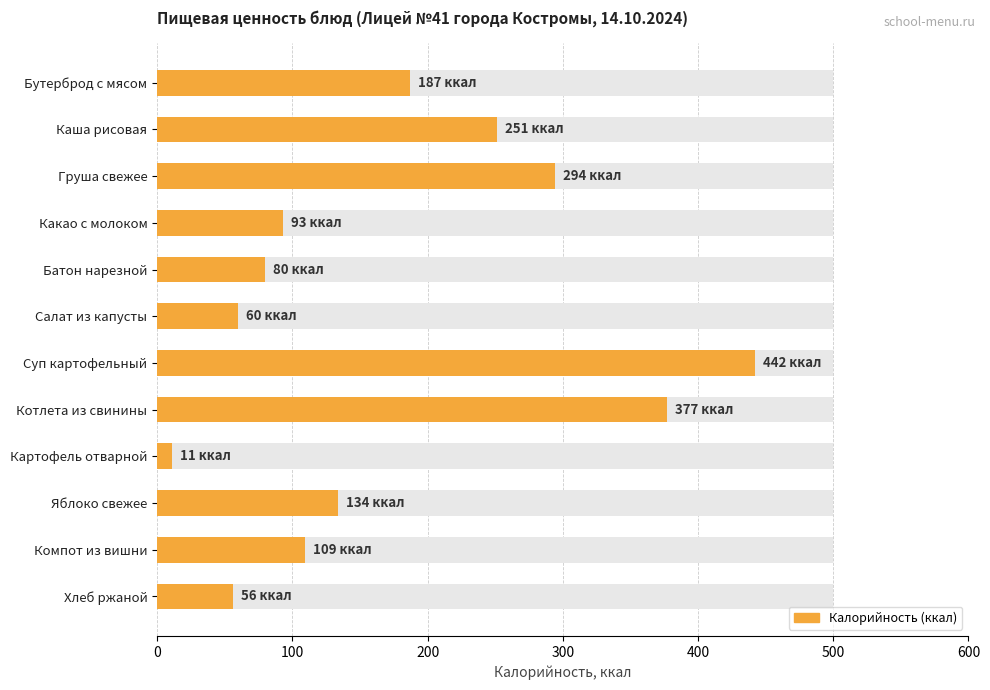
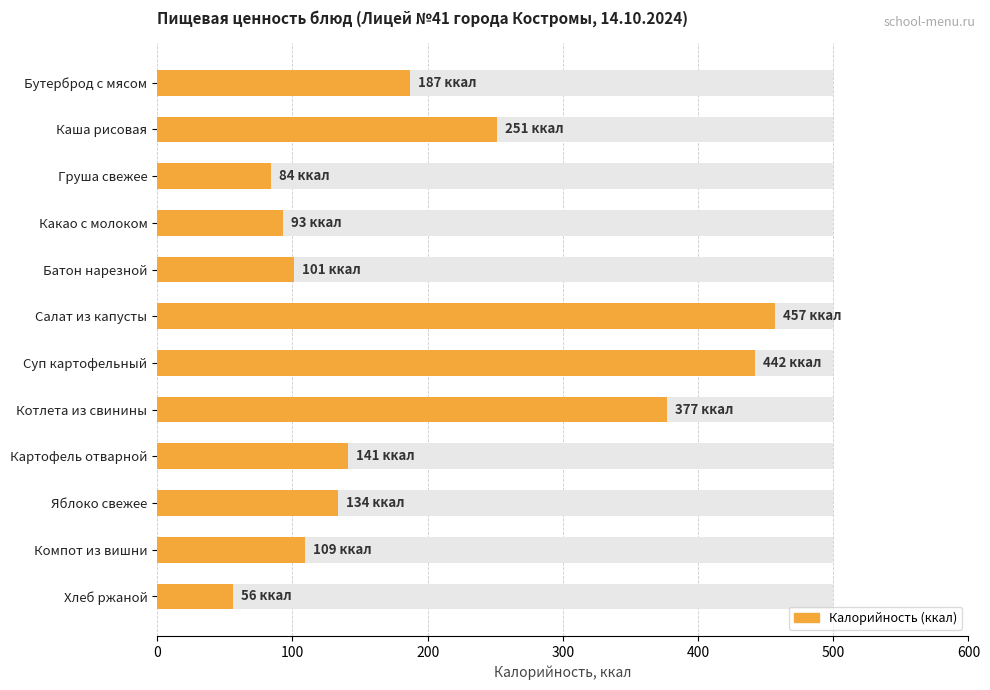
Калорийность (ккал), Груша свежее: 294 -> 84
Калорийность (ккал), Батон нарезной: 80 -> 101
Калорийность (ккал), Салат из капусты: 60 -> 457
Калорийность (ккал), Картофель отварной: 11 -> 141
